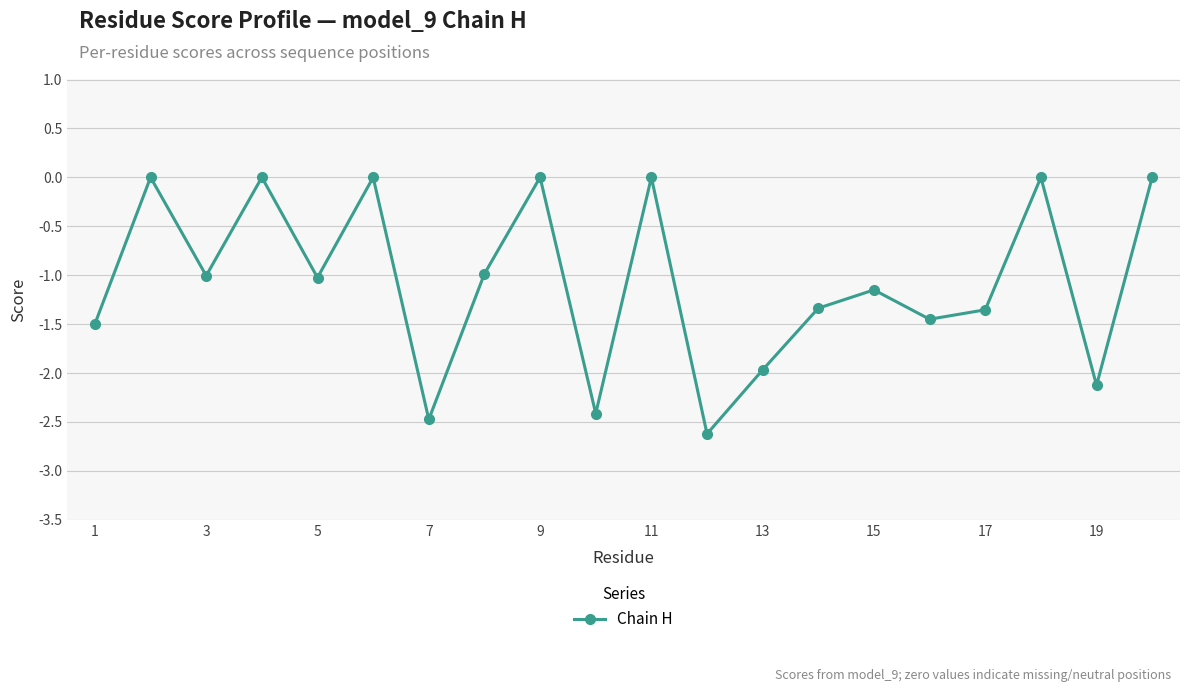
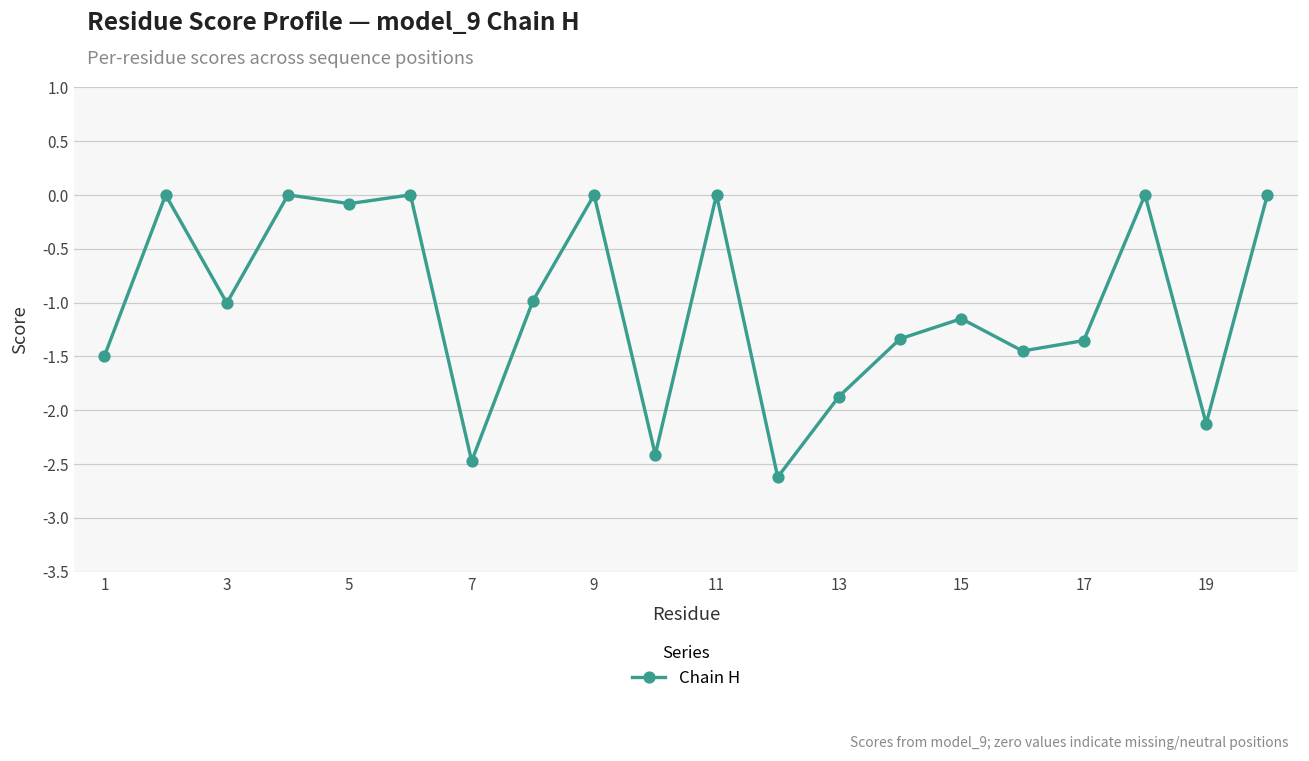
5: -1.0 -> -0.1
13: -2.0 -> -1.9
